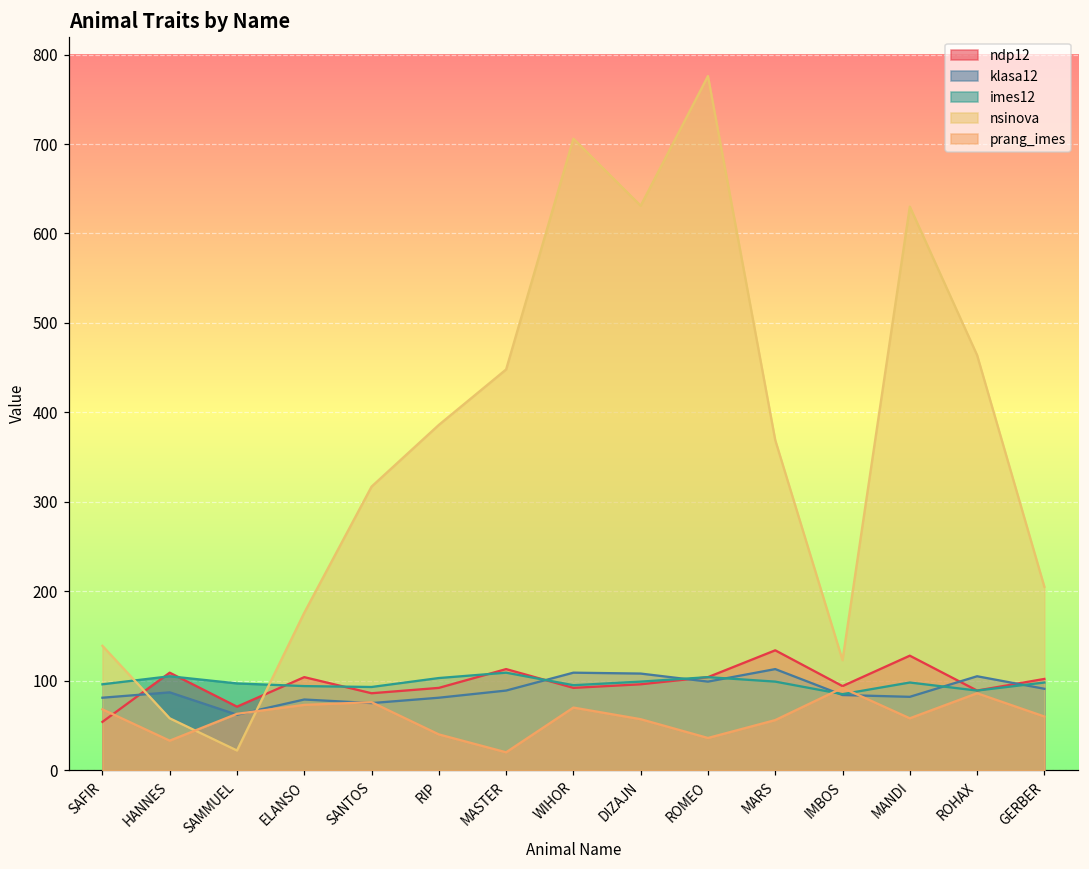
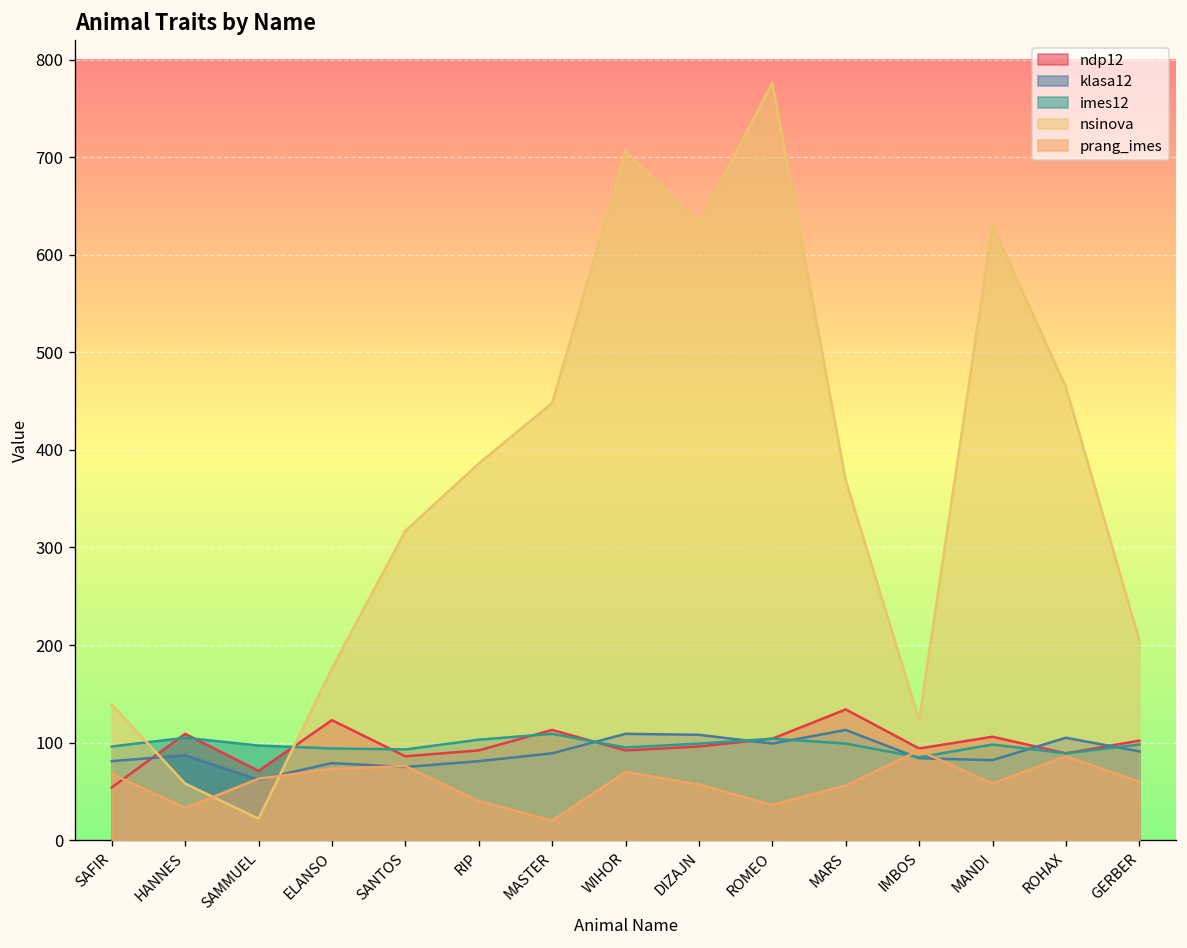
ndp12, ELANSO: 100 -> 120
ndp12, MANDI: 130 -> 110
